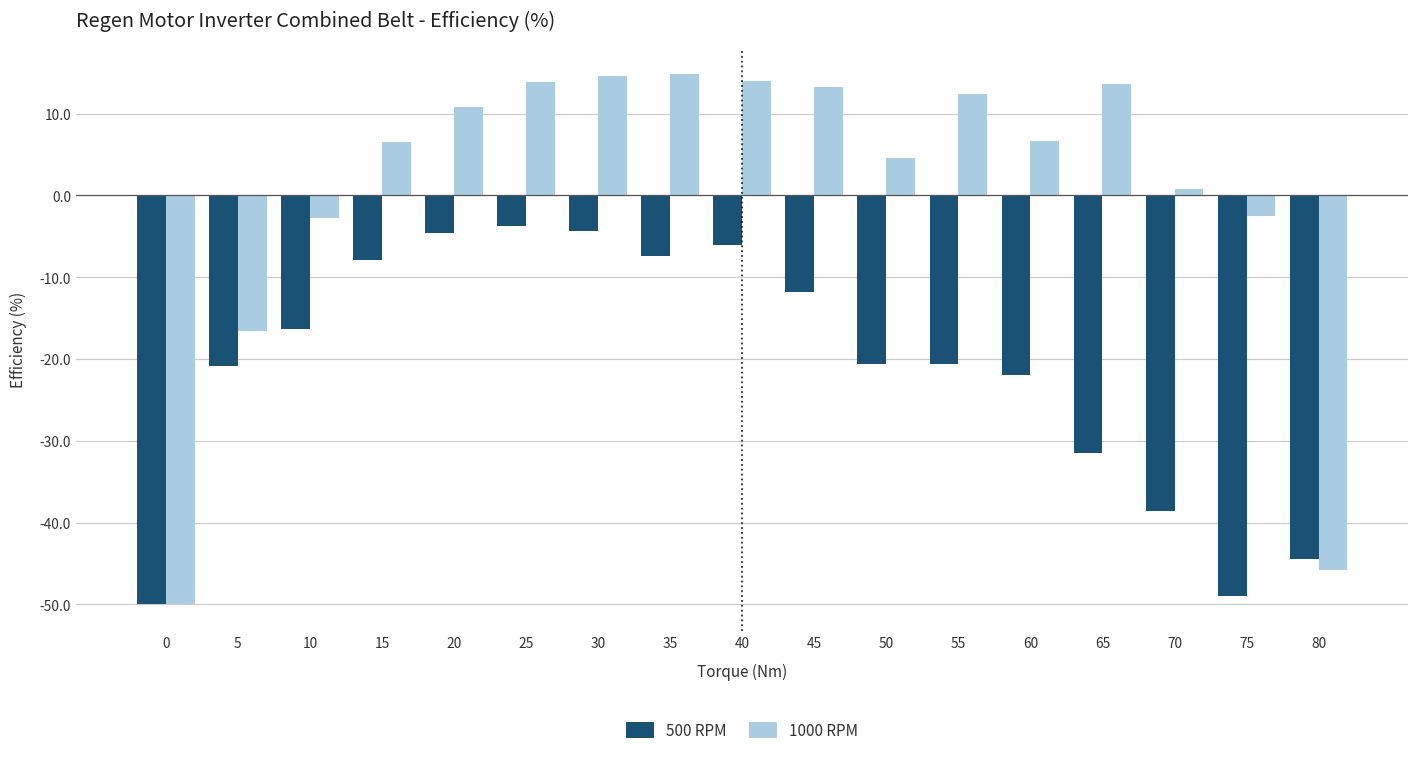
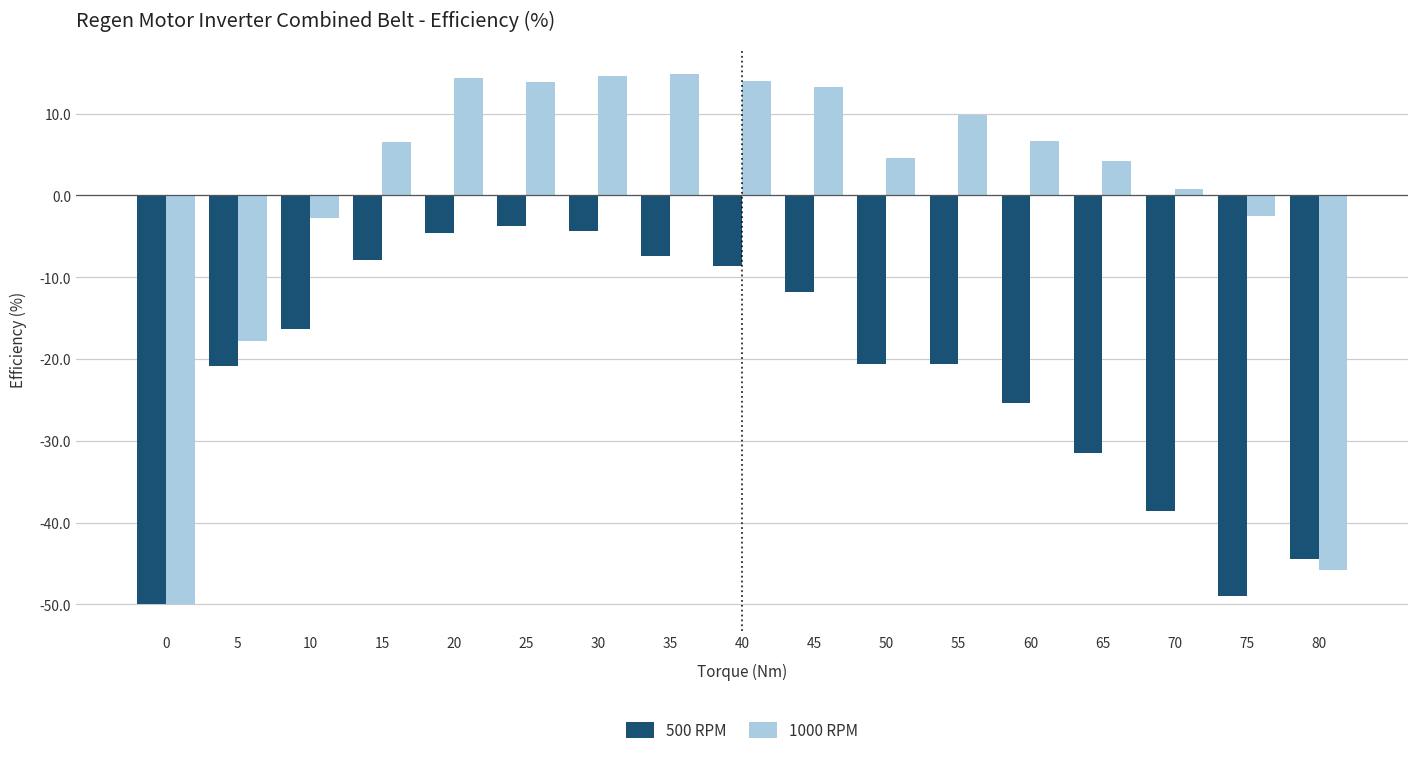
1000 RPM, 5: -17 -> -18
1000 RPM, 20: 11 -> 14
500 RPM, 40: -6 -> -9
1000 RPM, 55: 12 -> 10
500 RPM, 60: -22 -> -25
1000 RPM, 65: 14 -> 4
